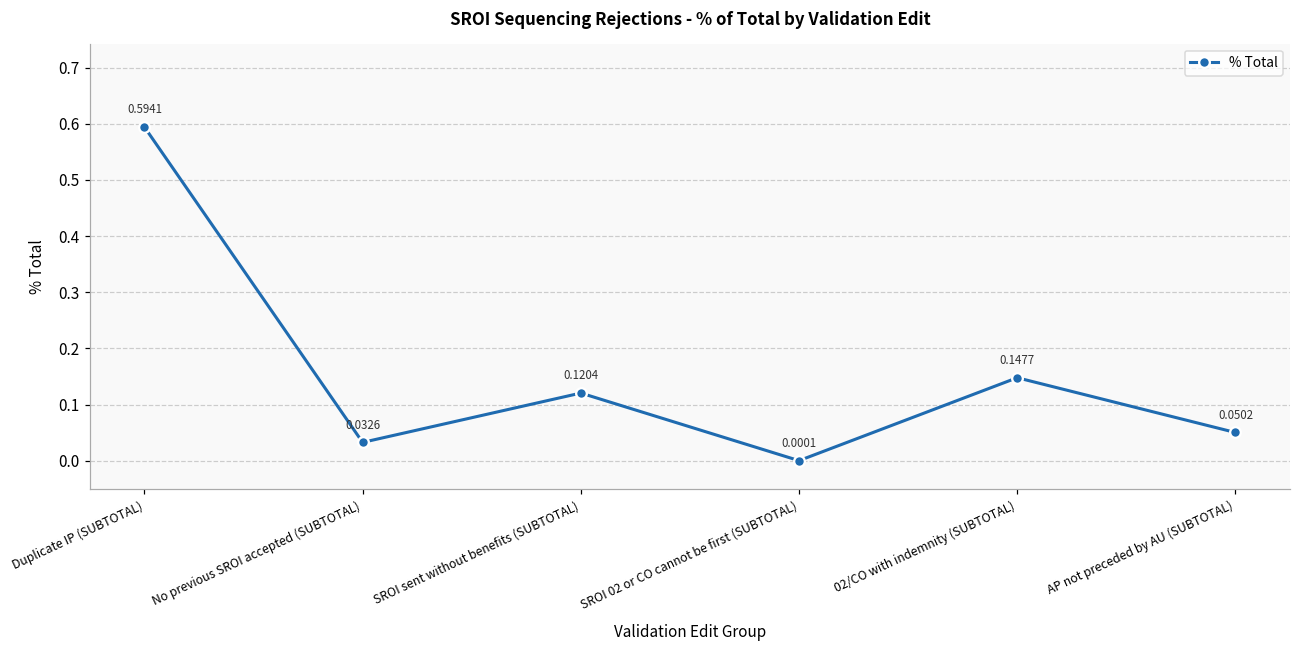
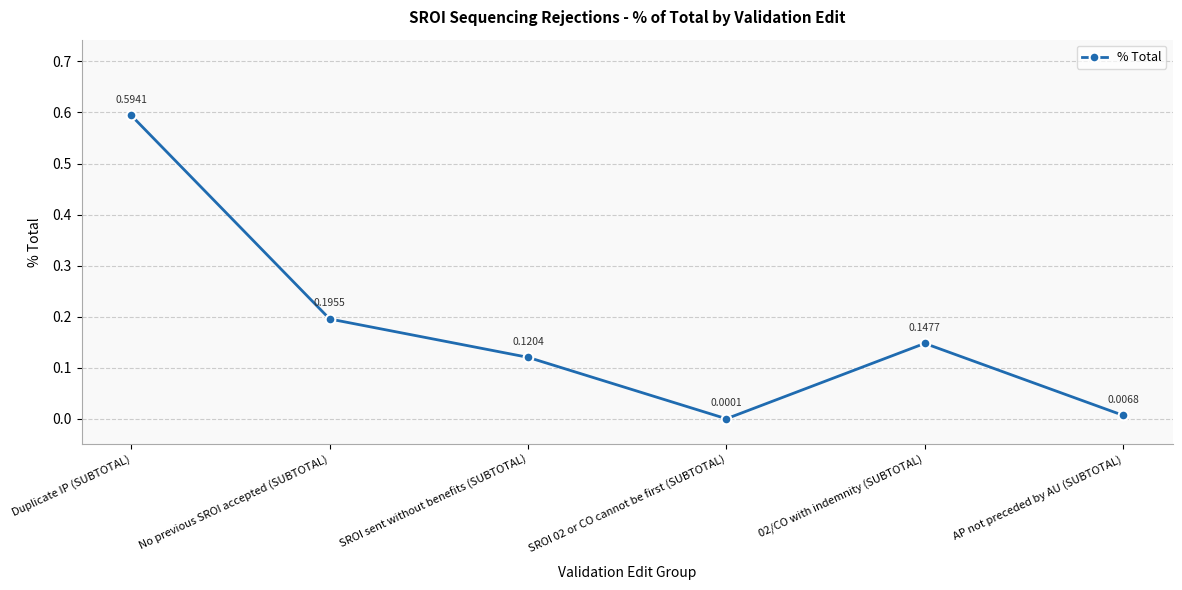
No previous SROI accepted (SUBTOTAL): 0.0326 -> 0.1955
AP not preceded by AU (SUBTOTAL): 0.0502 -> 0.0068
